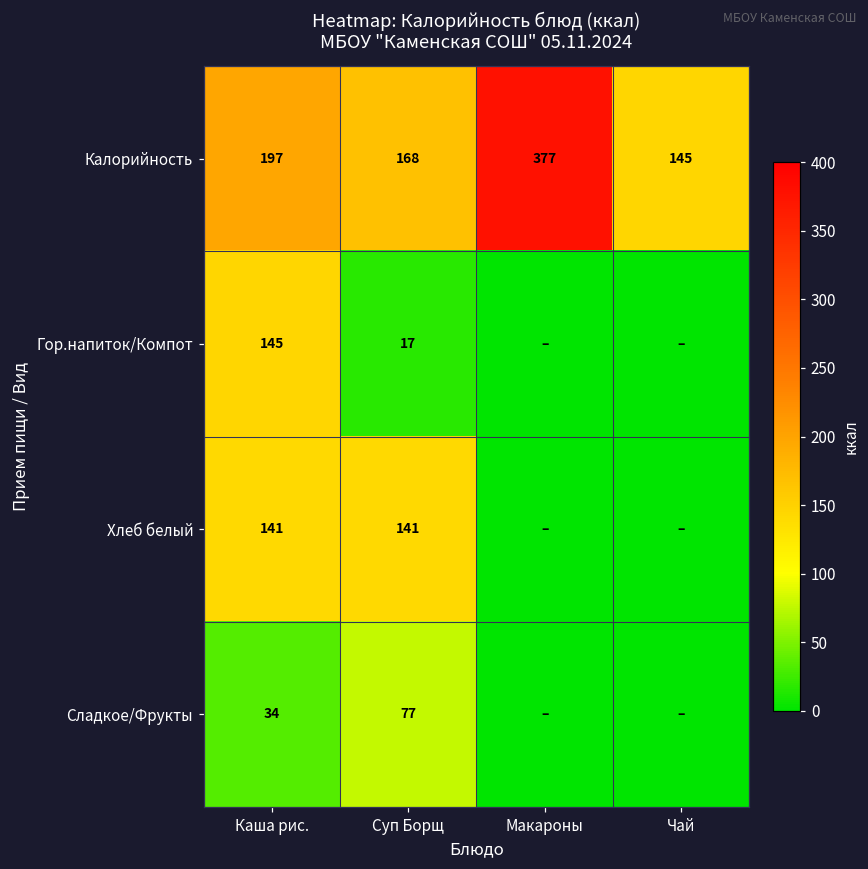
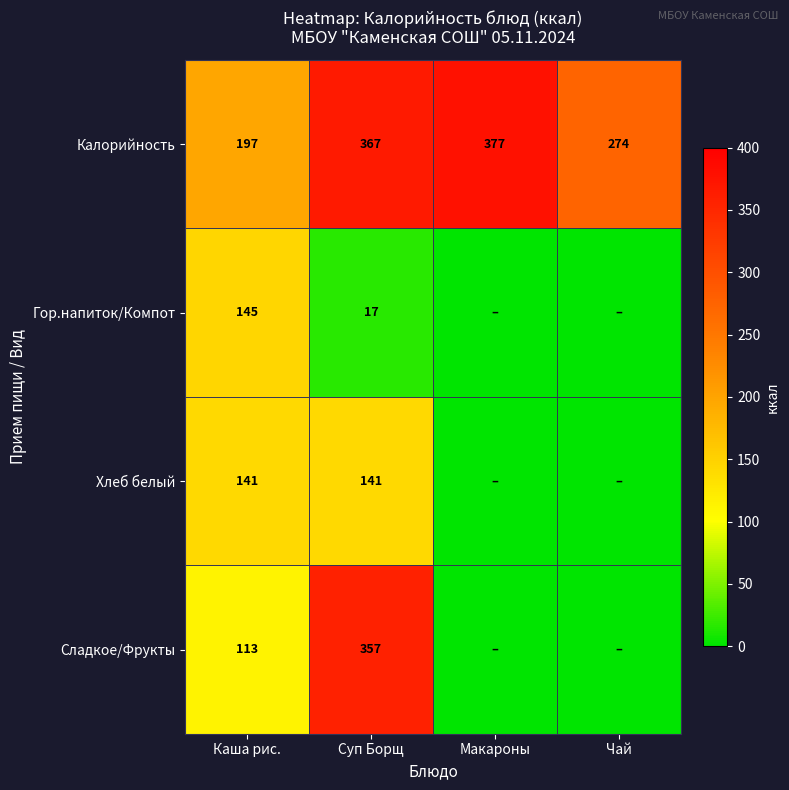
Калорийность, Суп Борщ: 168 -> 367
Калорийность, Чай: 145 -> 274
Сладкое/Фрукты, Каша рис.: 34 -> 113
Сладкое/Фрукты, Суп Борщ: 77 -> 357
